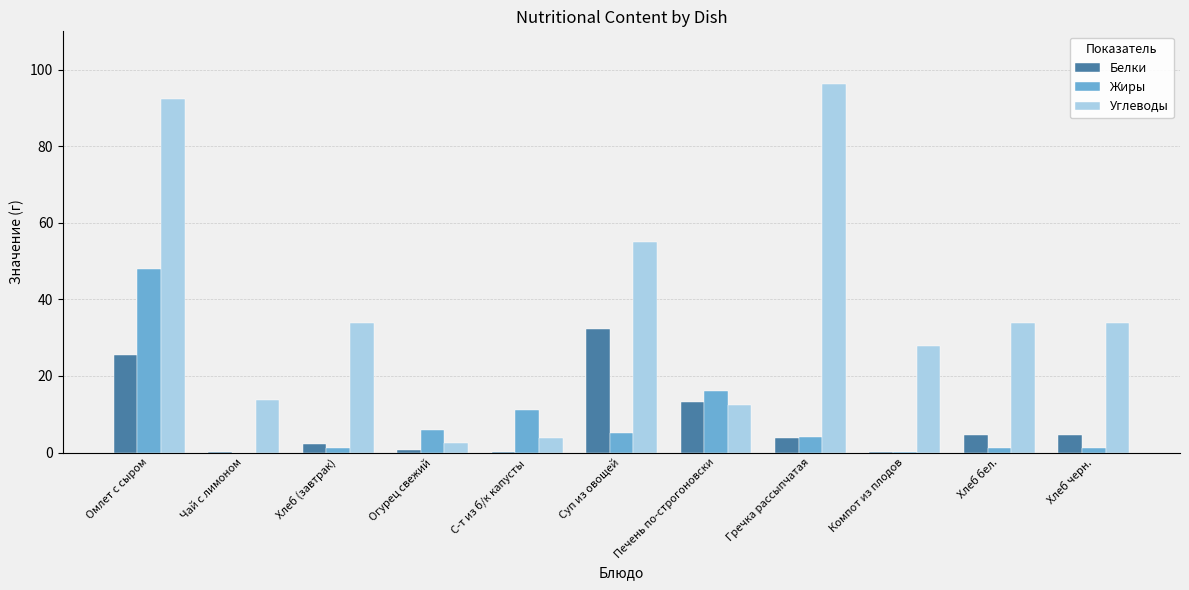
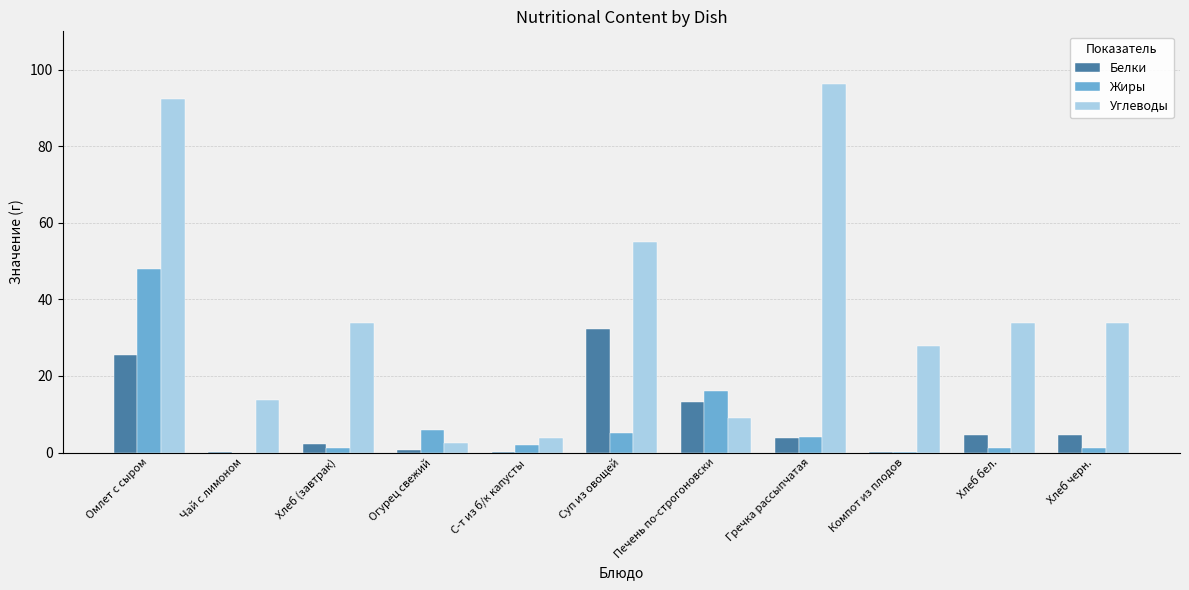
Жиры, С-т из б/к капусты: 11 -> 2
Углеводы, Печень по-строгоновски: 12 -> 9
